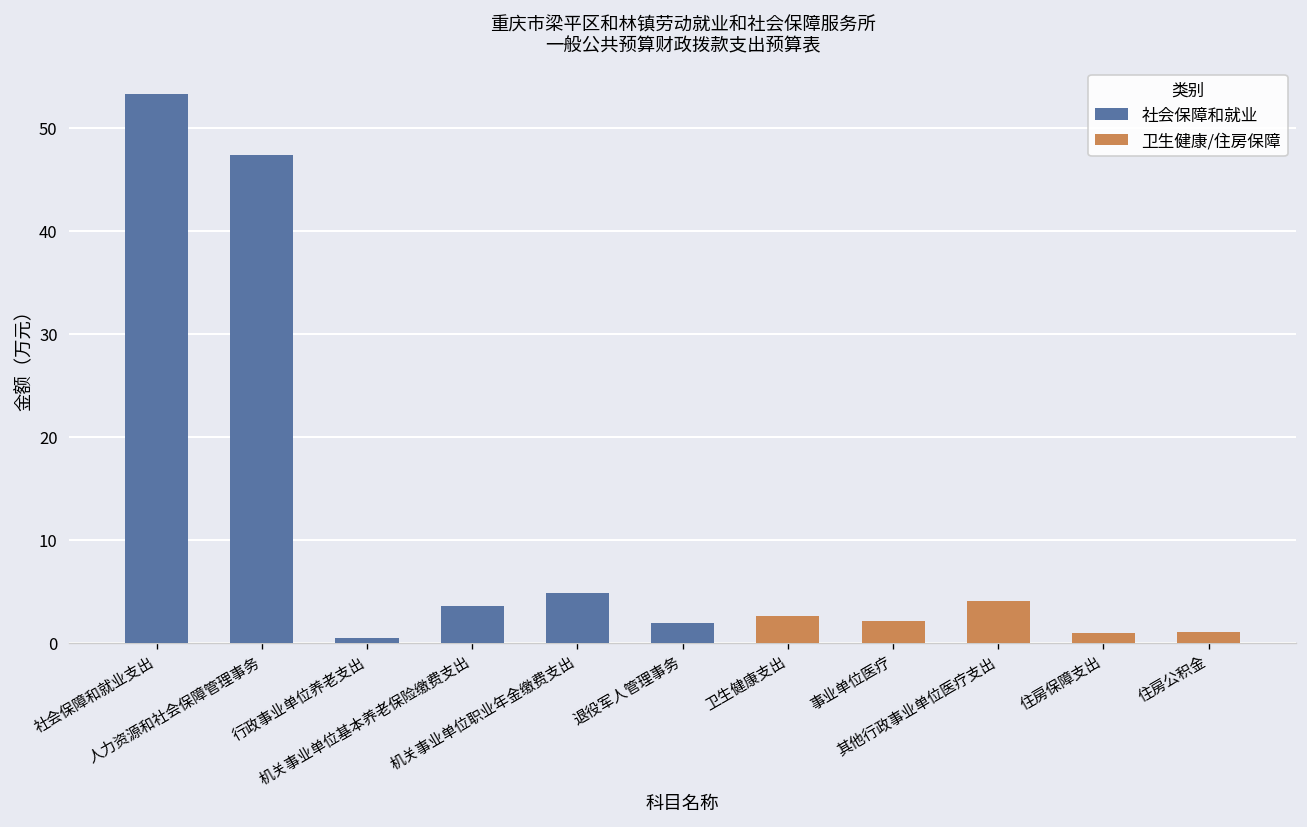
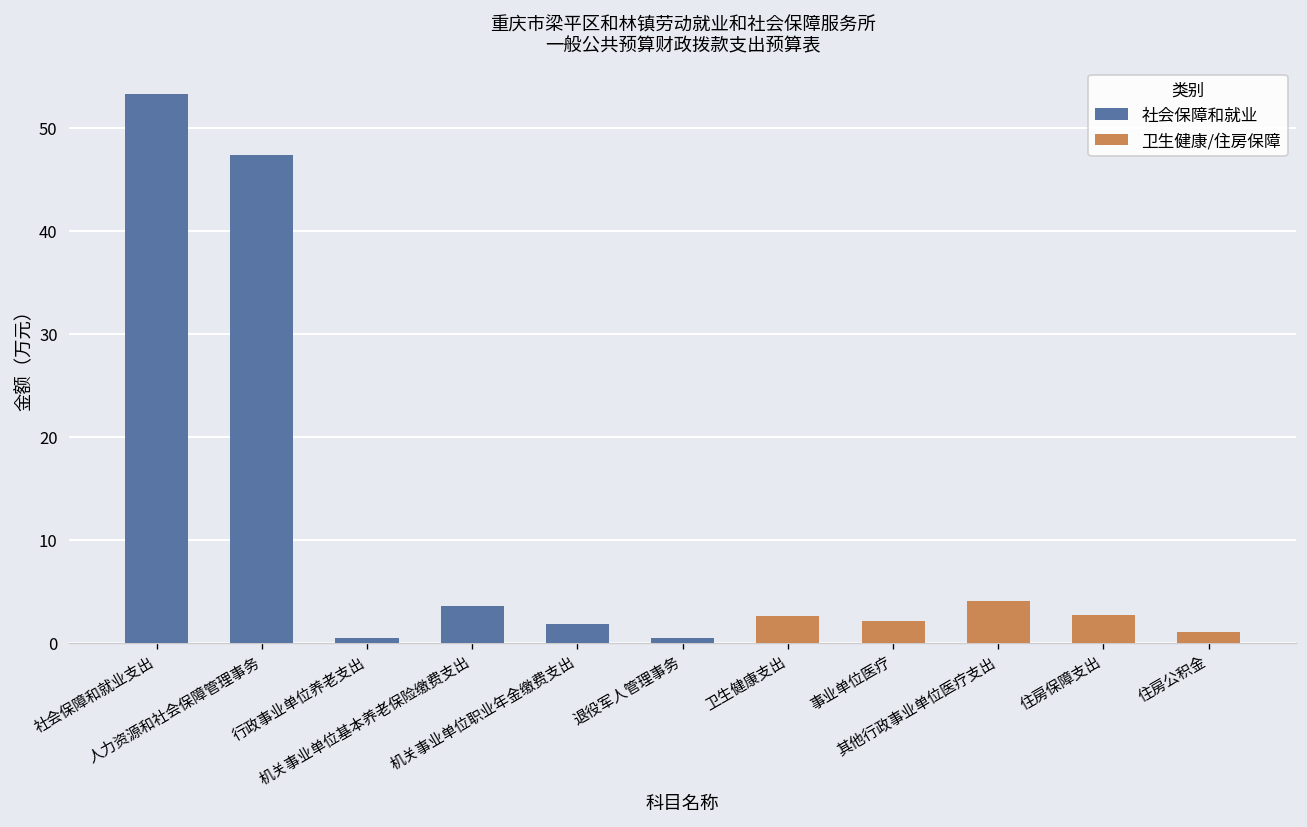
社会保障和就业, 机关事业单位职业年金缴费支出: 5 -> 2
社会保障和就业, 退役军人管理事务: 2 -> 0
卫生健康/住房保障, 住房保障支出: 1 -> 3
